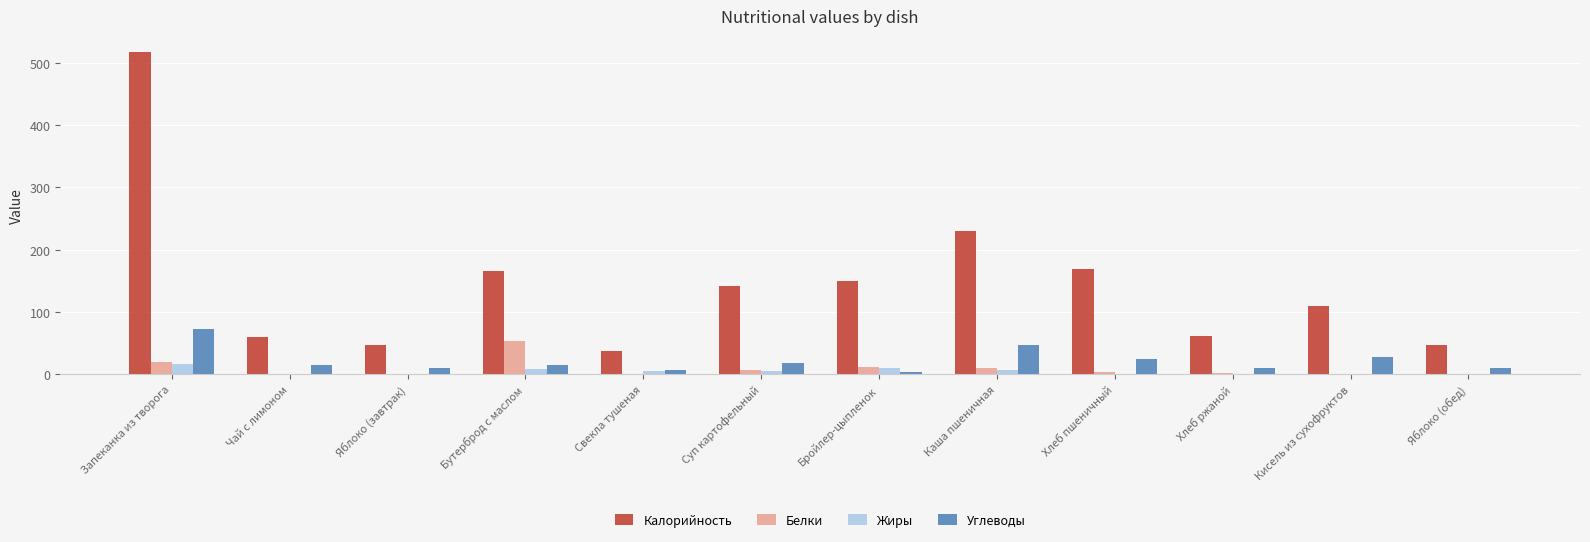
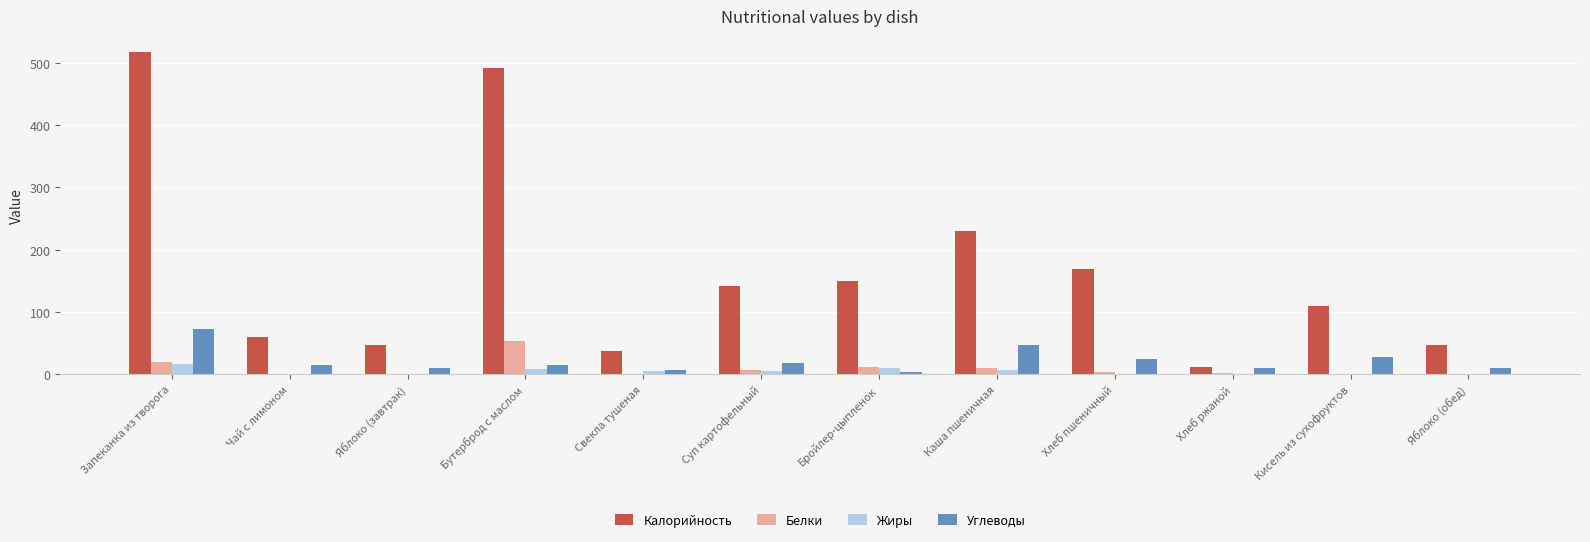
Калорийность, Бутерброд с маслом: 170 -> 490
Калорийность, Хлеб ржаной: 60 -> 10
